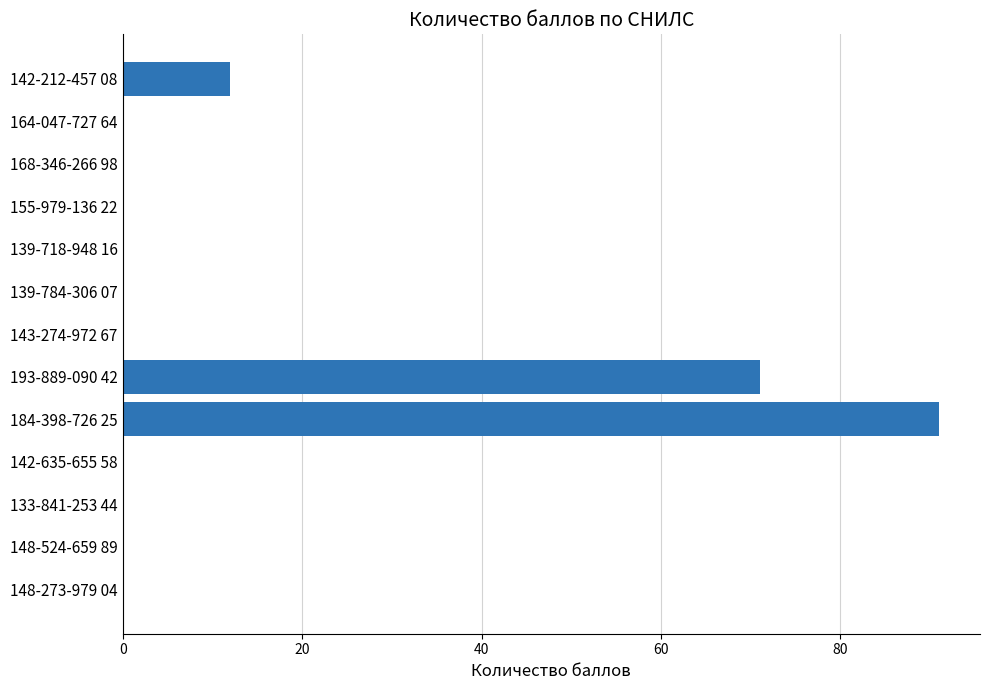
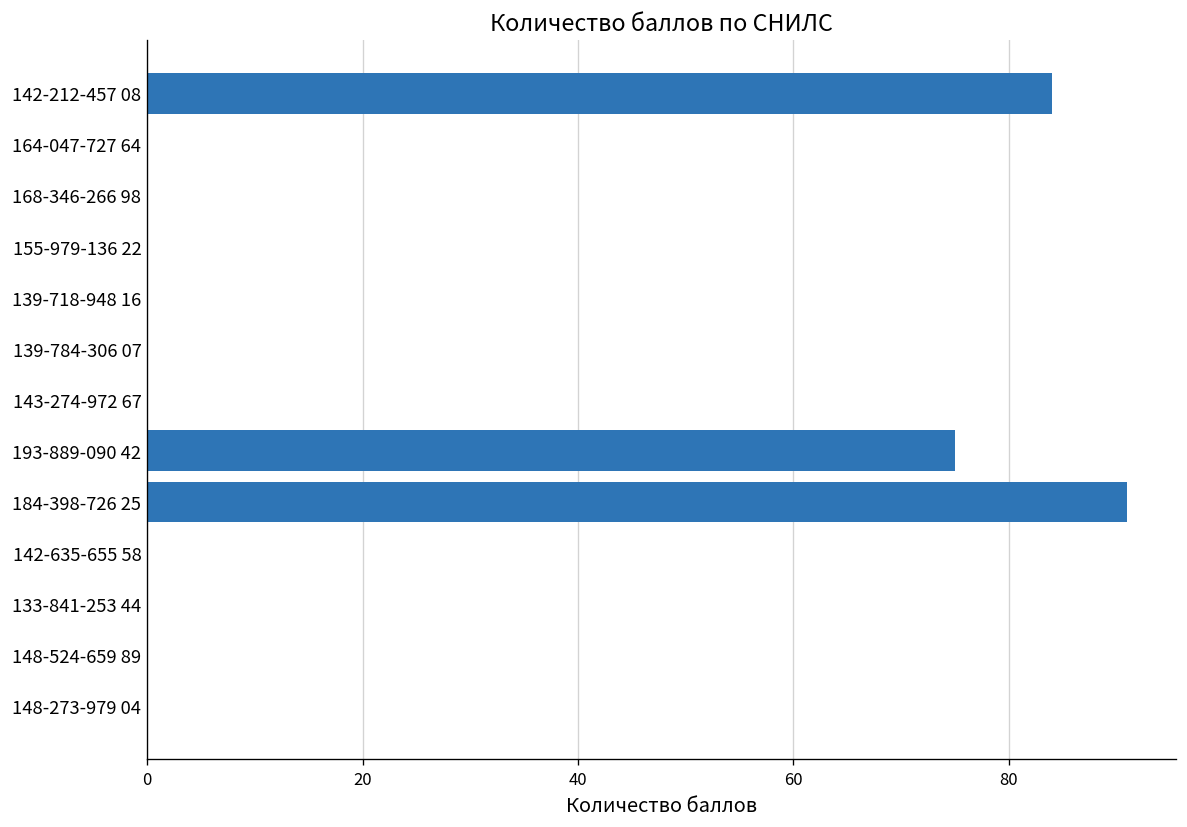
142-212-457 08: 12 -> 84
193-889-090 42: 71 -> 75
